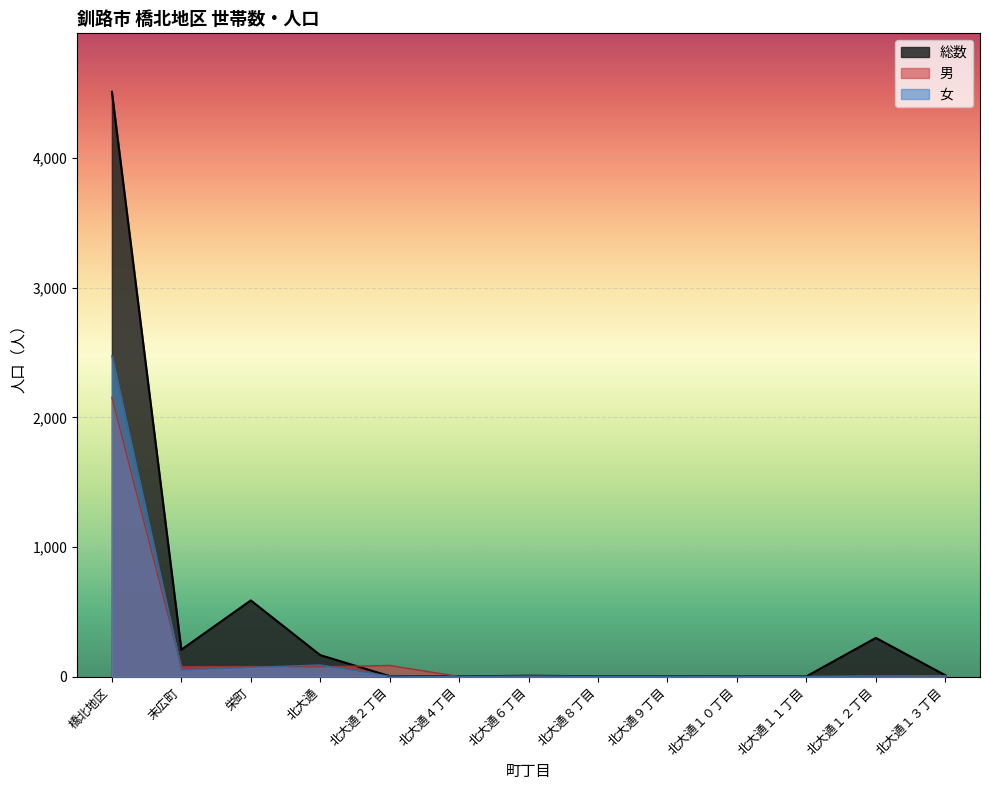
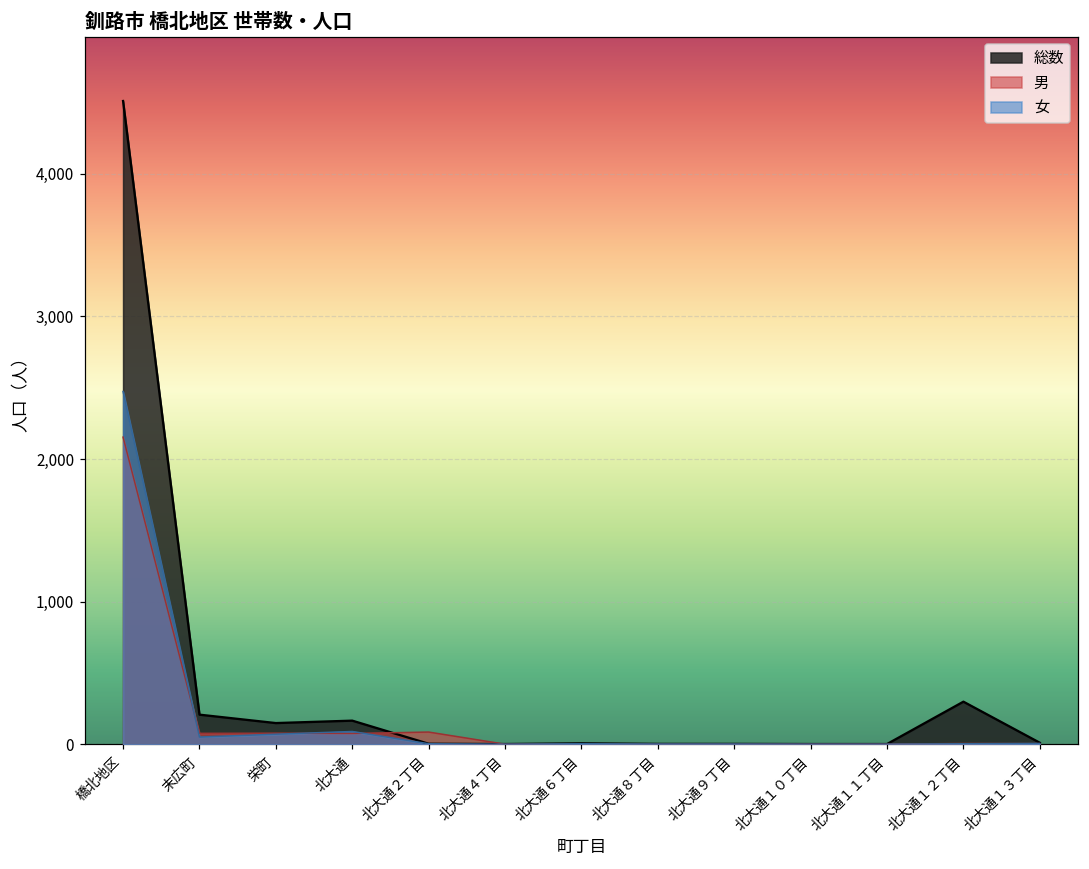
総数, 栄町: 590 -> 150
